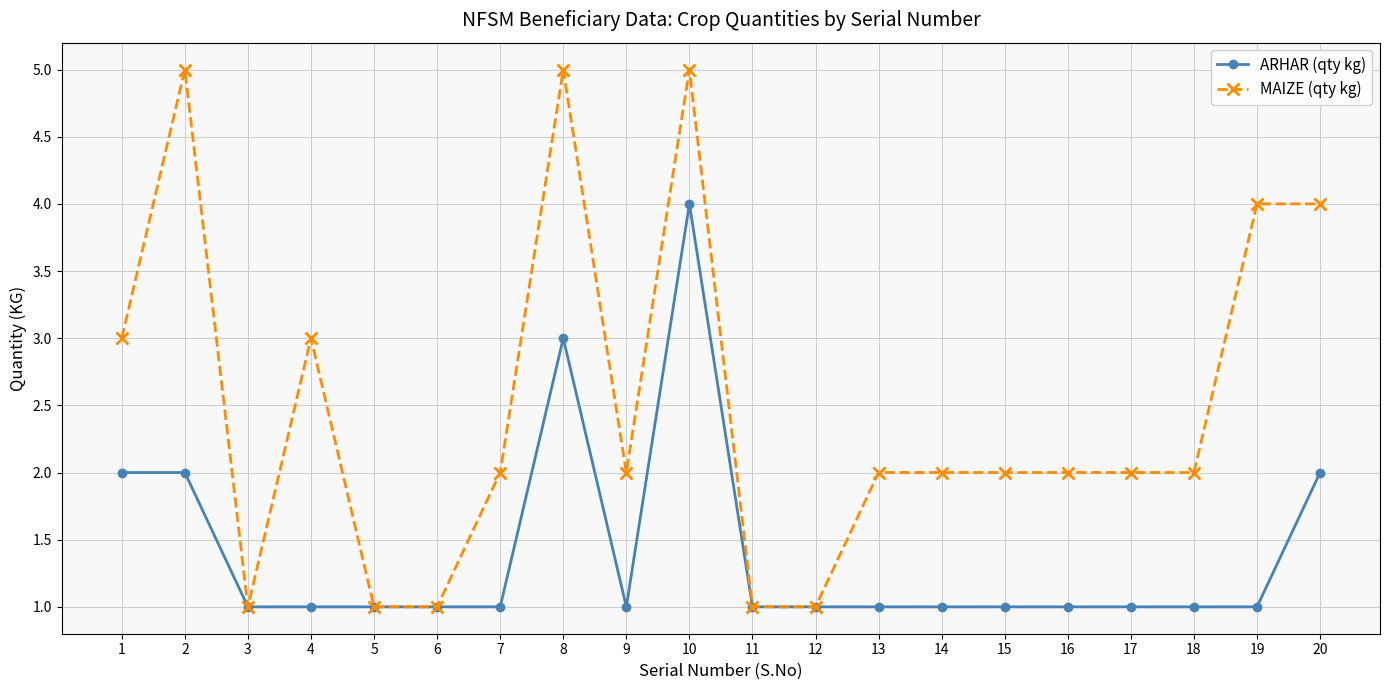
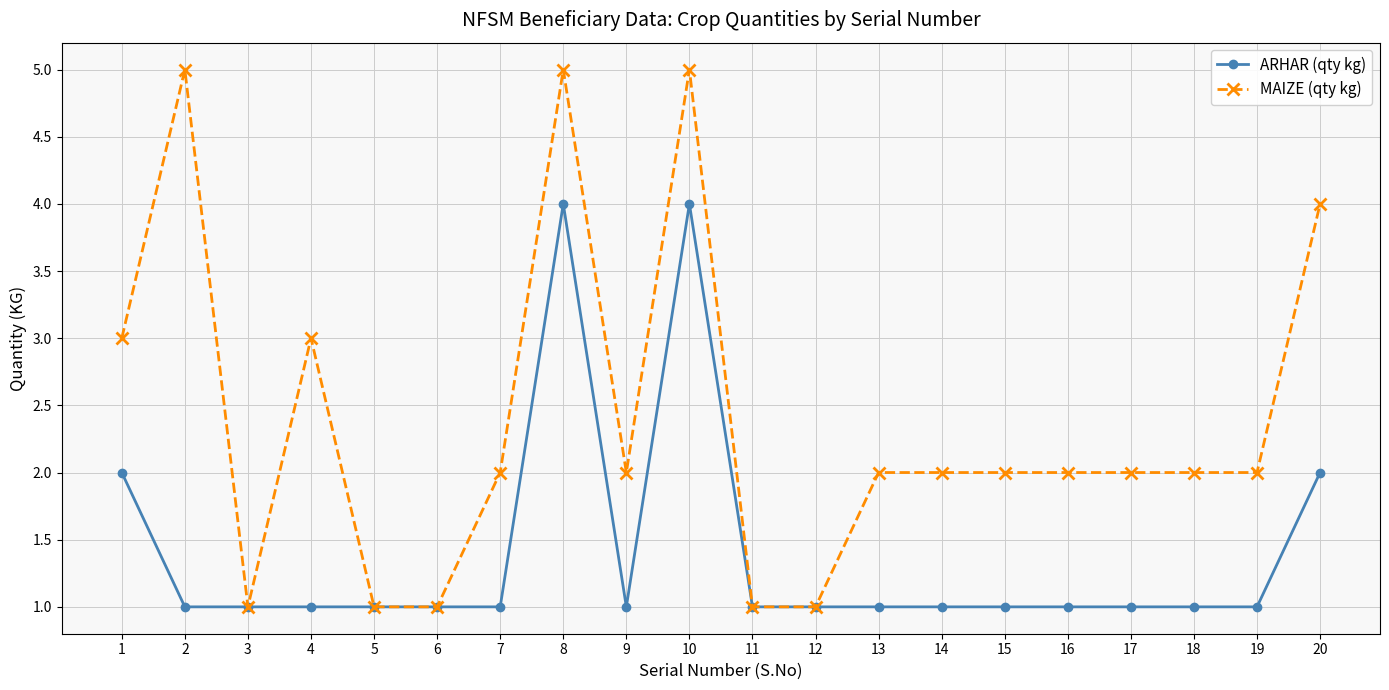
ARHAR (qty kg), 2: 2 -> 1
ARHAR (qty kg), 8: 3 -> 4
MAIZE (qty kg), 19: 4 -> 2
